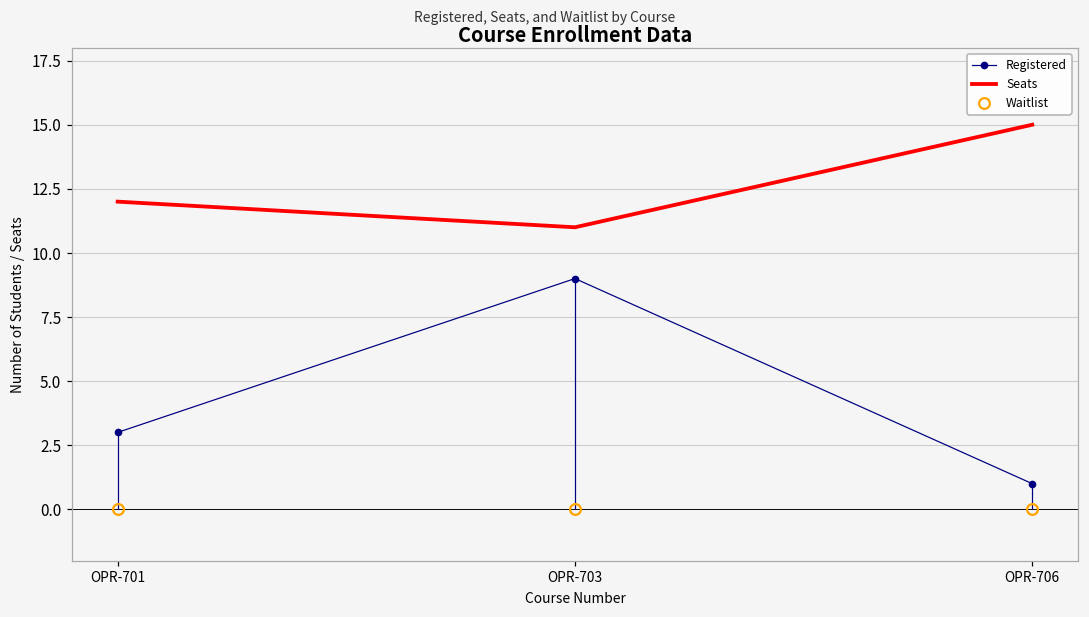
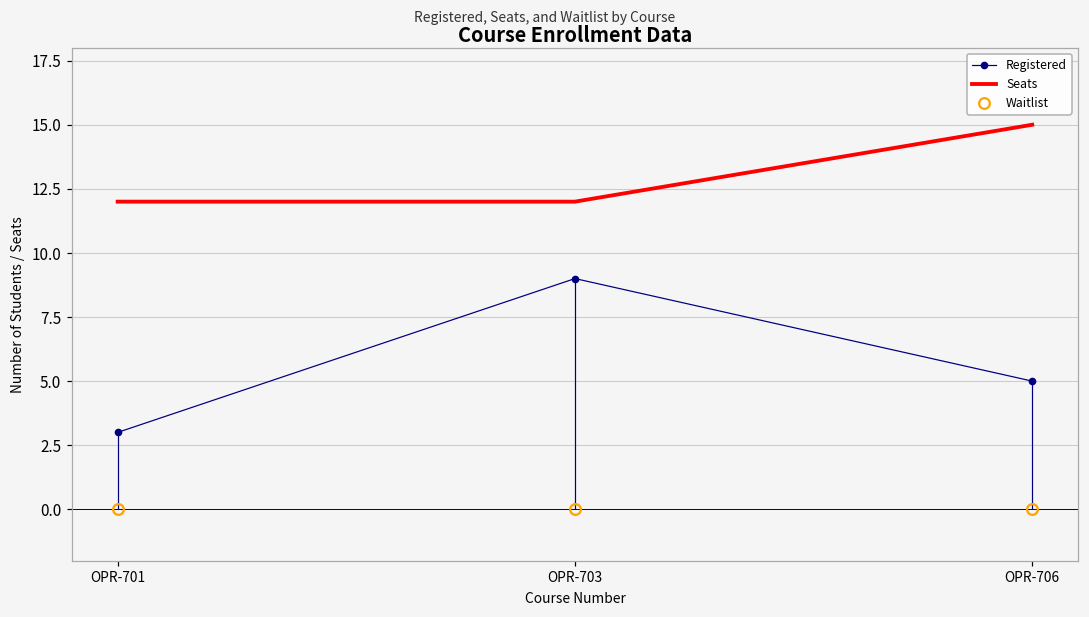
Seats, OPR-703: 11 -> 12
Registered, OPR-706: 1 -> 5
